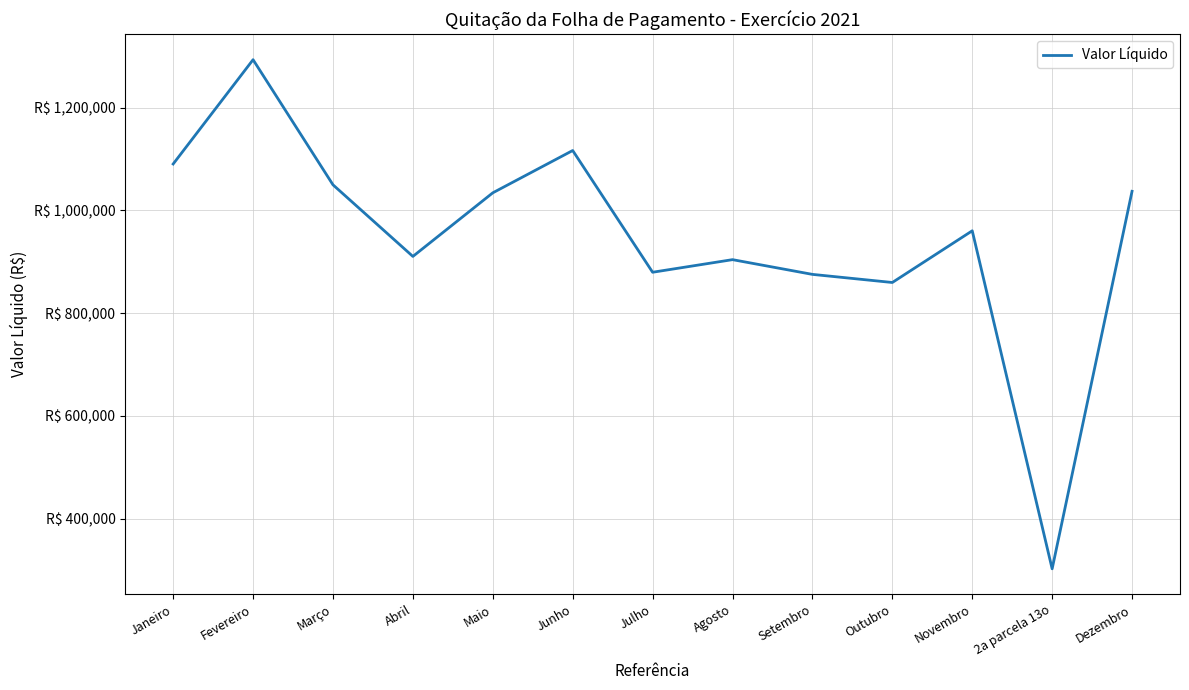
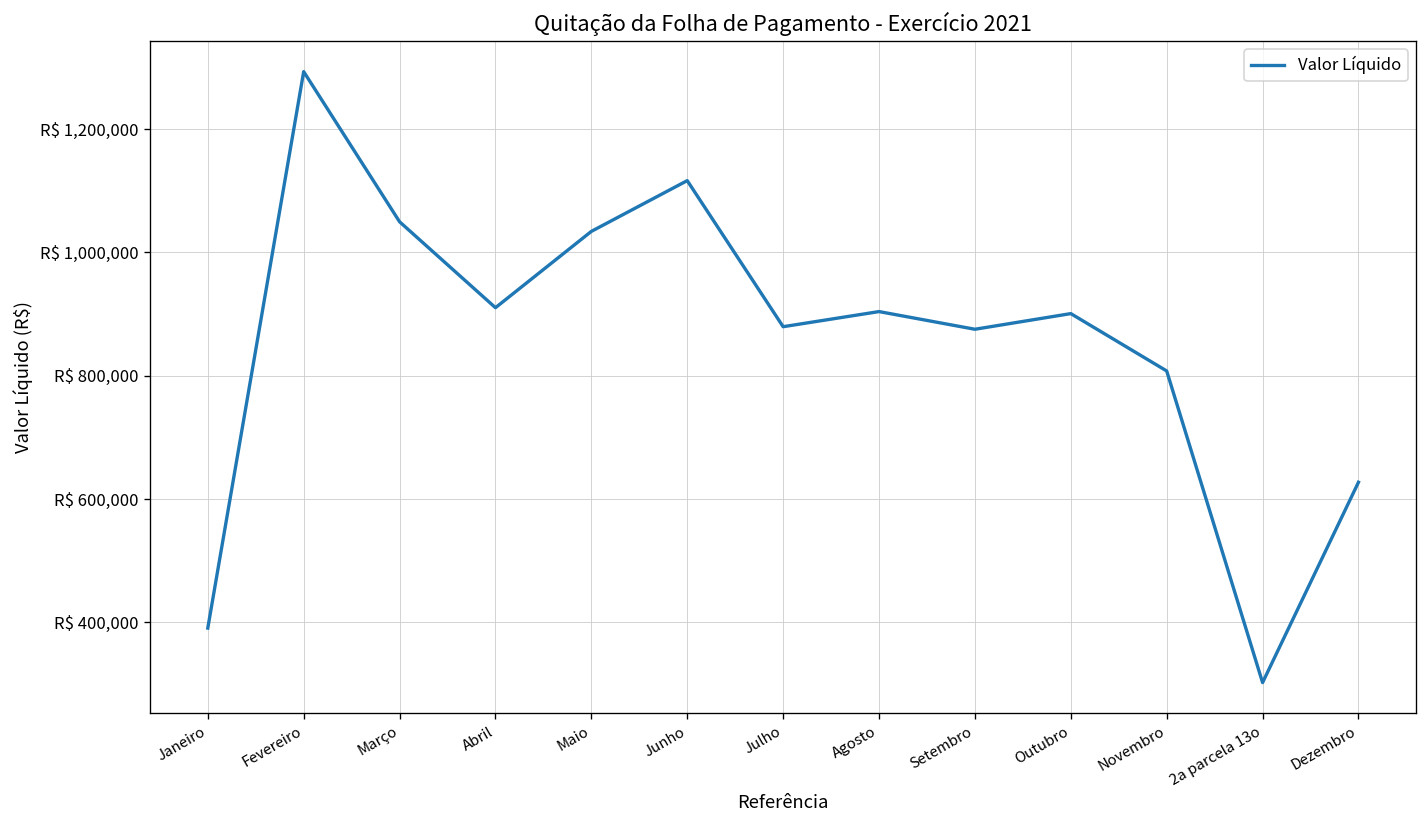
Janeiro: R$ 1,090,000 -> R$ 390,000
Outubro: R$ 860,000 -> R$ 900,000
Novembro: R$ 960,000 -> R$ 810,000
Dezembro: R$ 1,040,000 -> R$ 630,000
